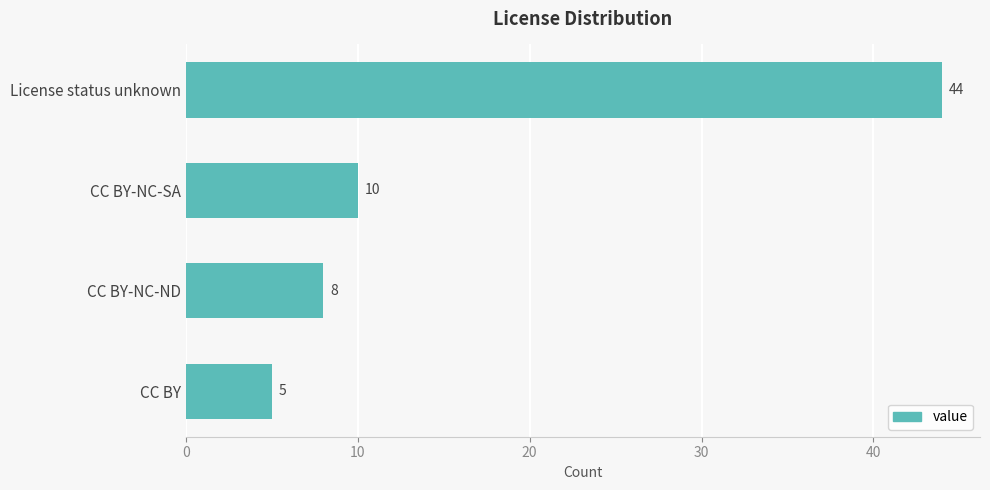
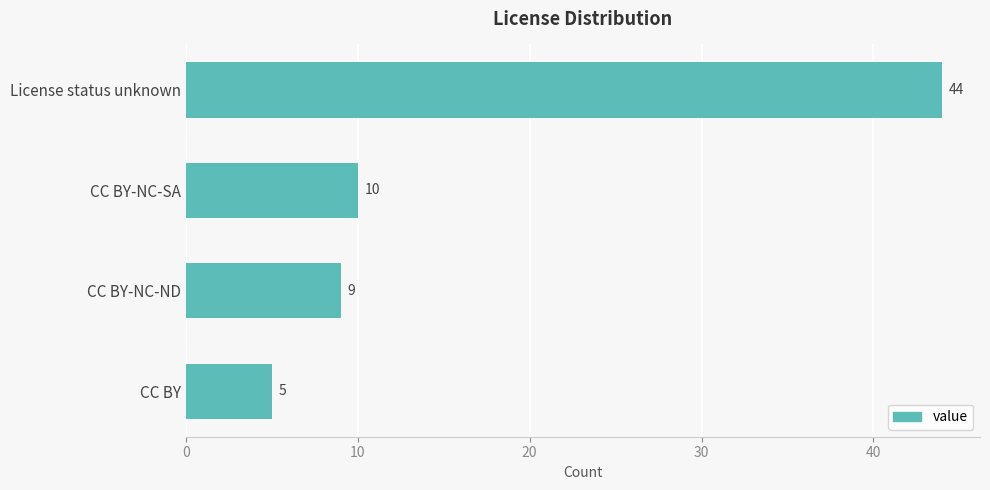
CC BY-NC-ND: 8 -> 9
